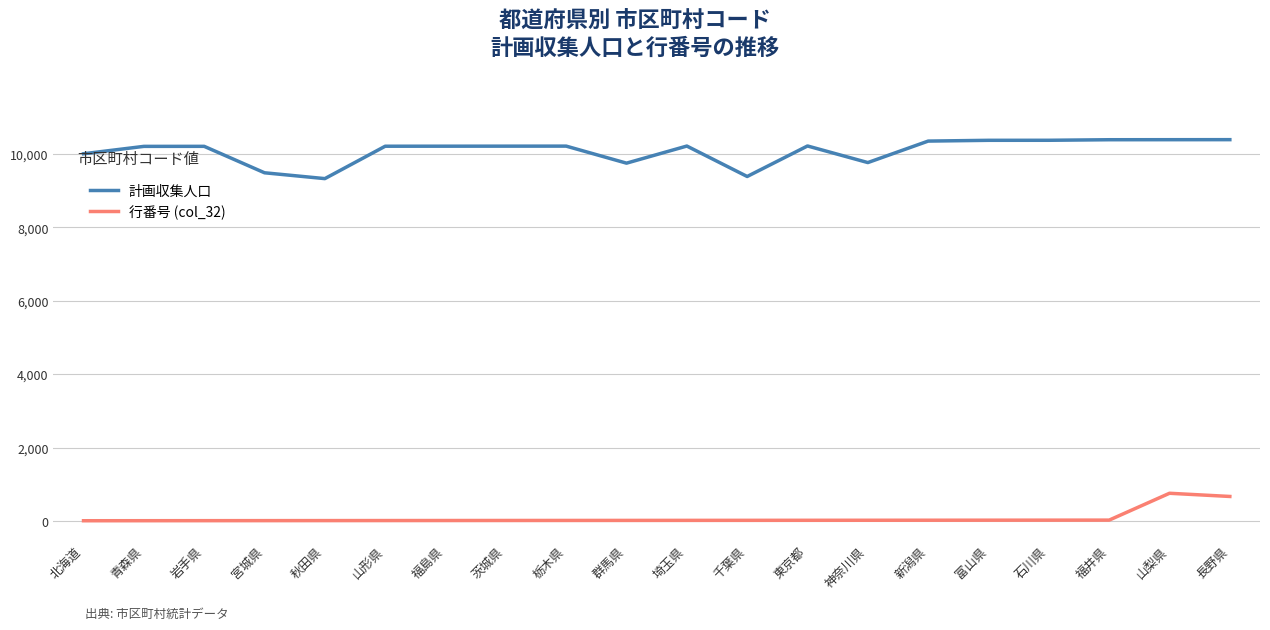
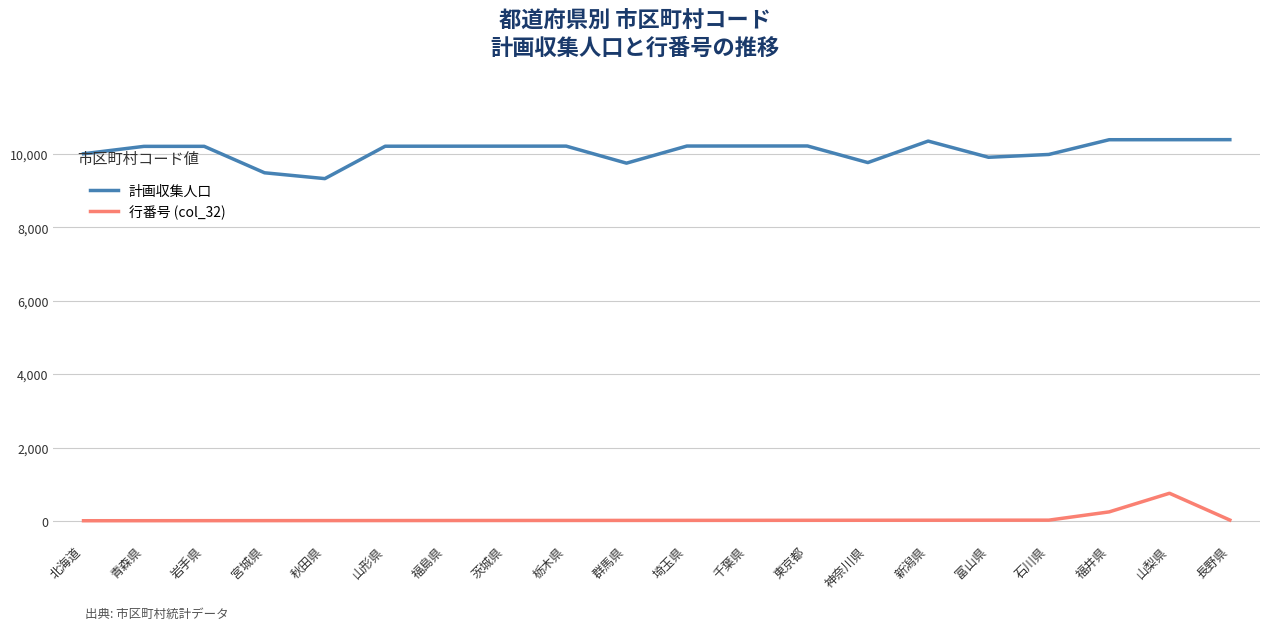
計画収集人口, 千葉県: 9,400 -> 10,200
計画収集人口, 富山県: 10,400 -> 9,900
計画収集人口, 石川県: 10,400 -> 10,000
行番号 (col_32), 福井県: 0 -> 200
行番号 (col_32), 長野県: 700 -> 0
